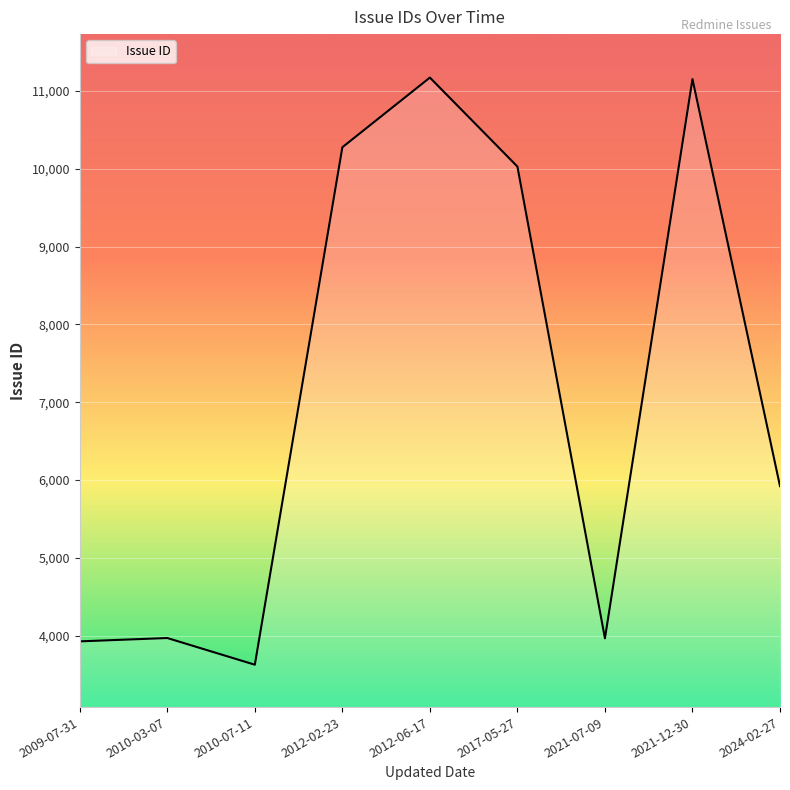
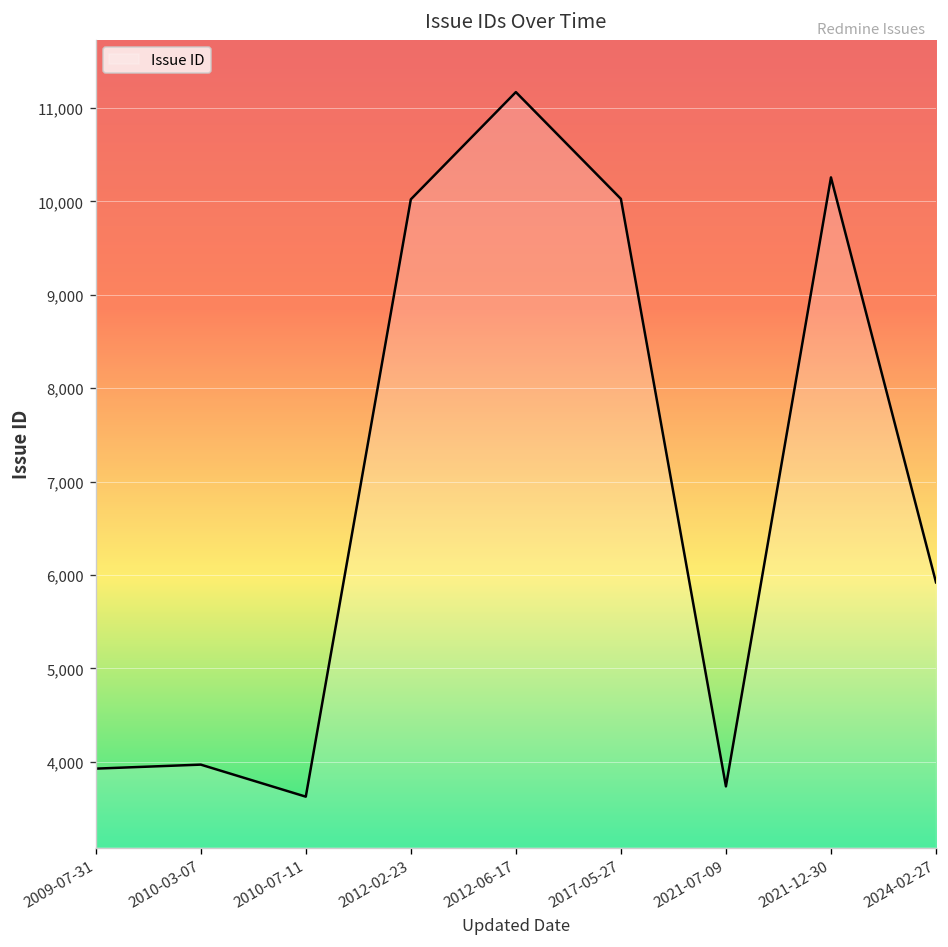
2012-02-23: 10,300 -> 10,000
2021-07-09: 4,000 -> 3,700
2021-12-30: 11,200 -> 10,300
